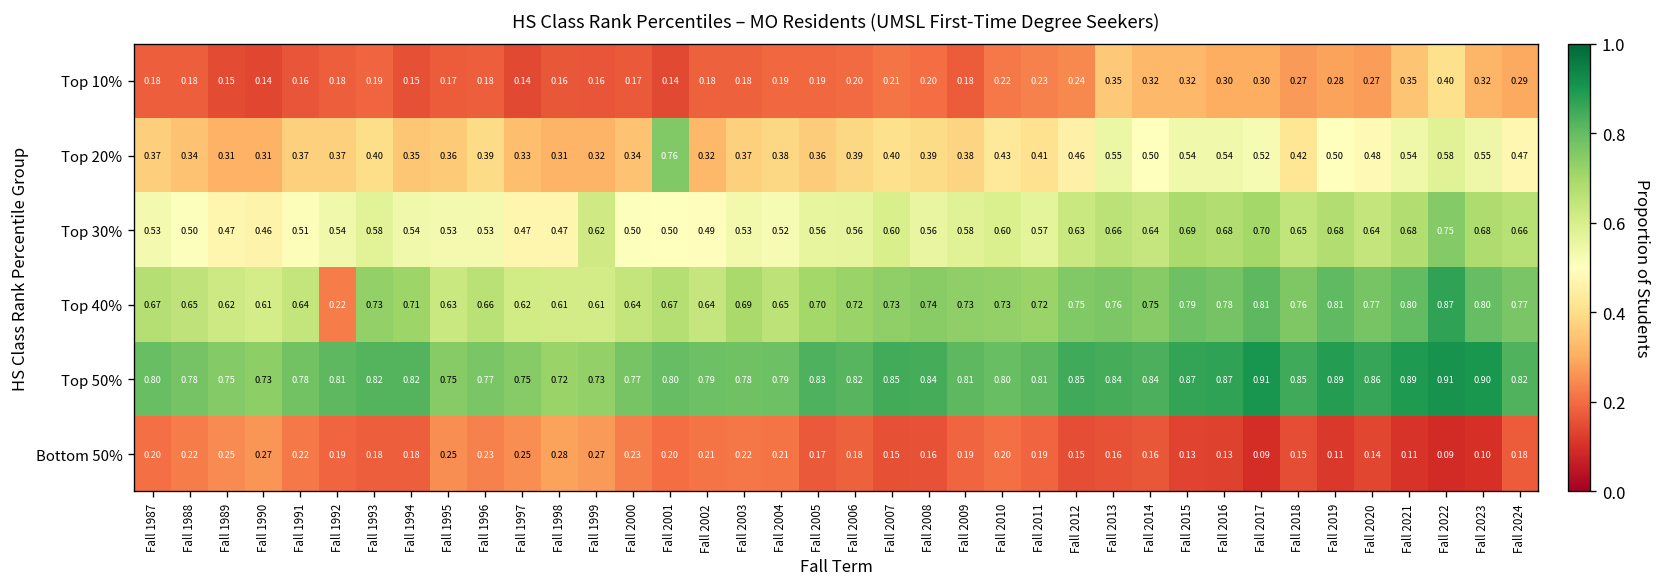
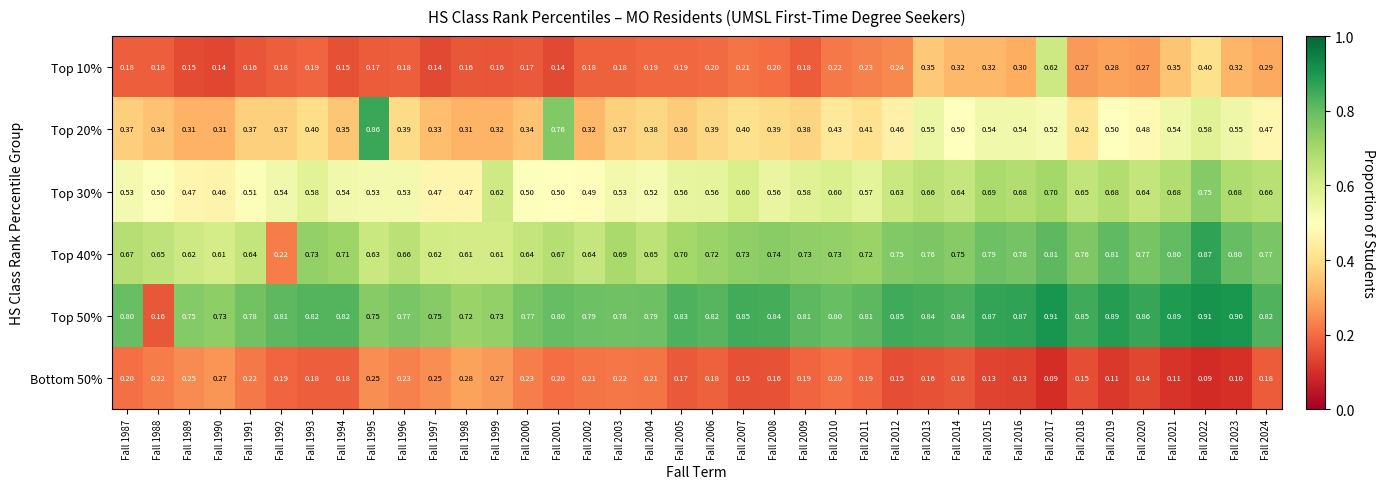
Top 10%, Fall 2017: 0.30 -> 0.62
Top 20%, Fall 1995: 0.36 -> 0.86
Top 50%, Fall 1988: 0.78 -> 0.16
